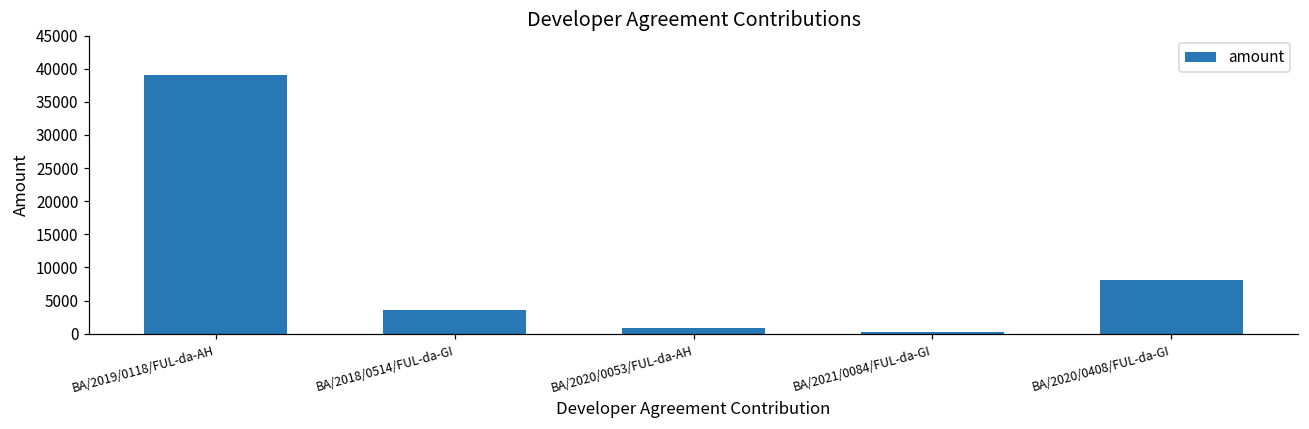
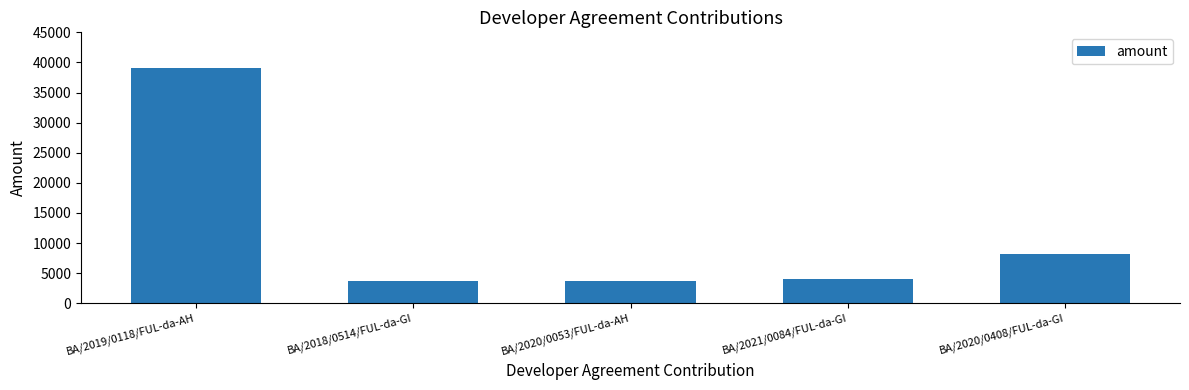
BA/2020/0053/FUL-da-AH: 1000 -> 4000
BA/2021/0084/FUL-da-GI: 0 -> 4000
